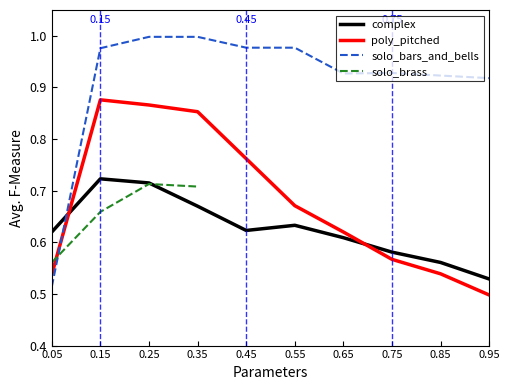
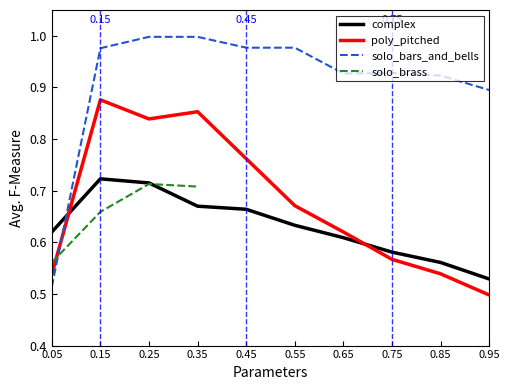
poly_pitched, 0.25: 0.87 -> 0.84
complex, 0.45: 0.62 -> 0.66
solo_bars_and_bells, 0.95: 0.92 -> 0.90
